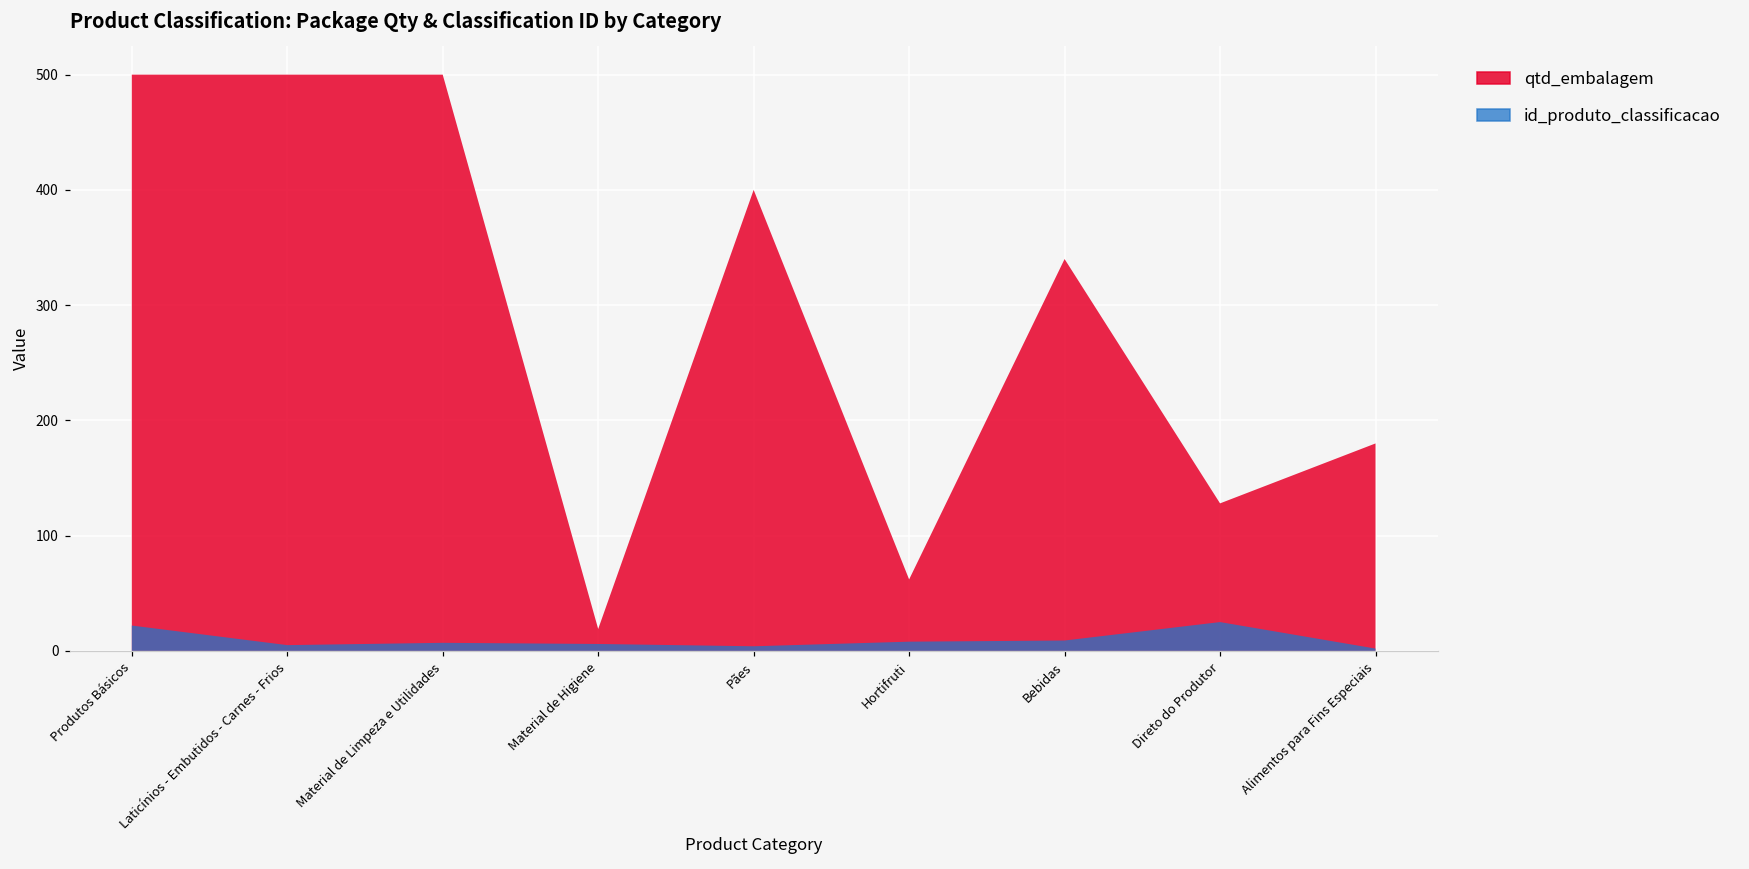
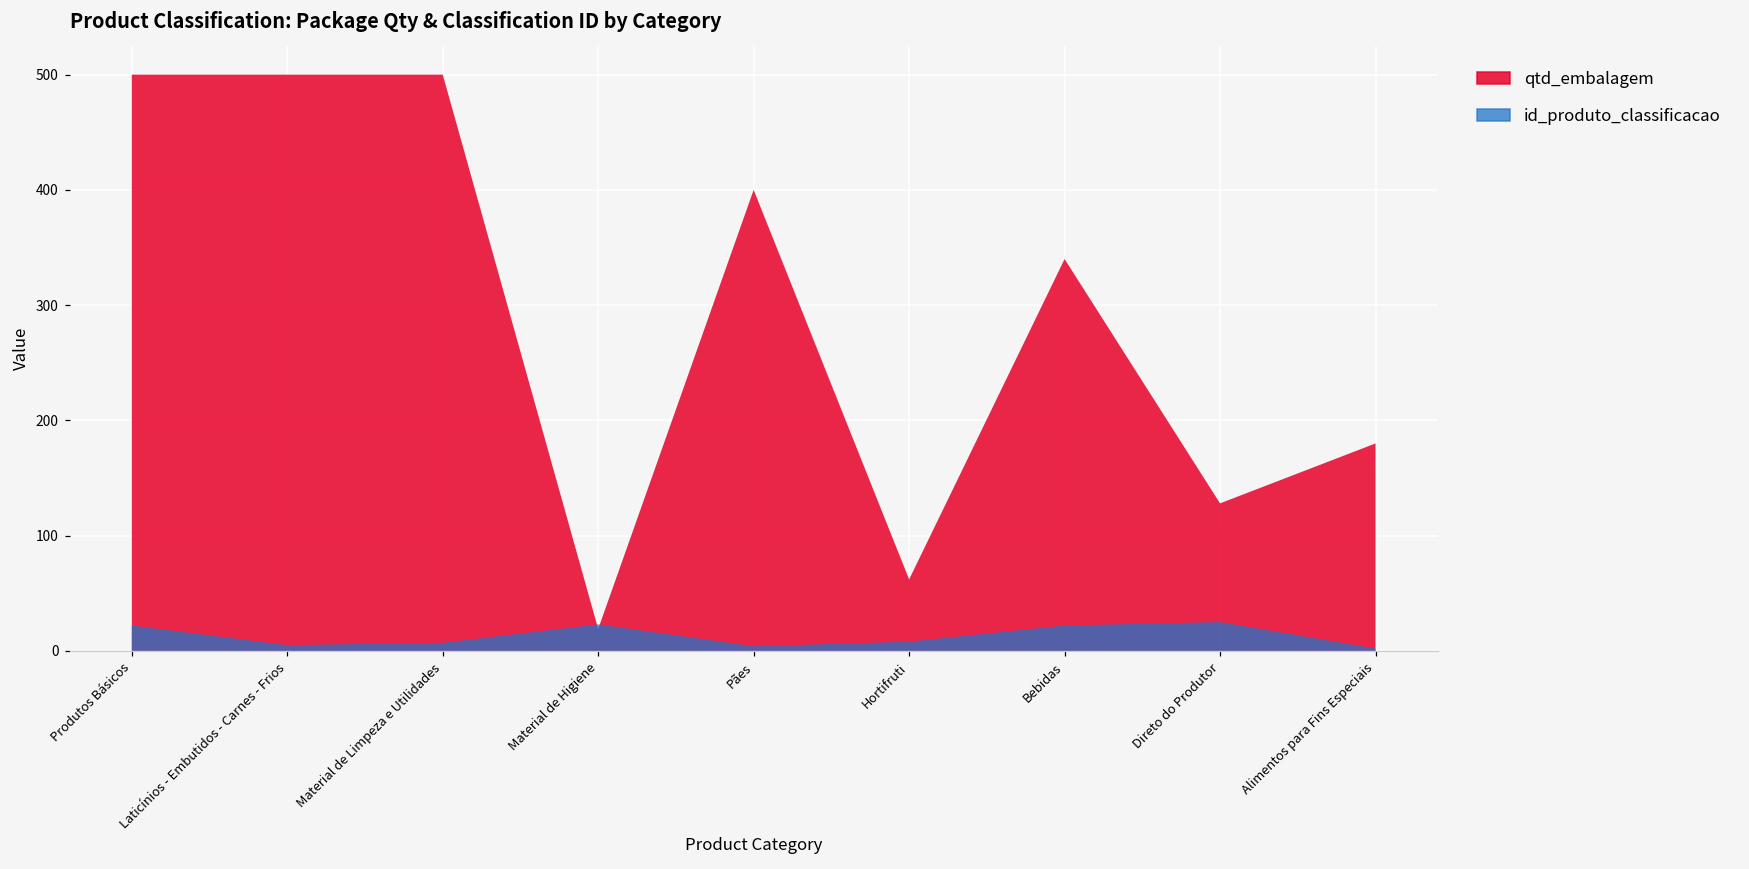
id_produto_classificacao, Material de Higiene: 6 -> 23
id_produto_classificacao, Bebidas: 9 -> 22
